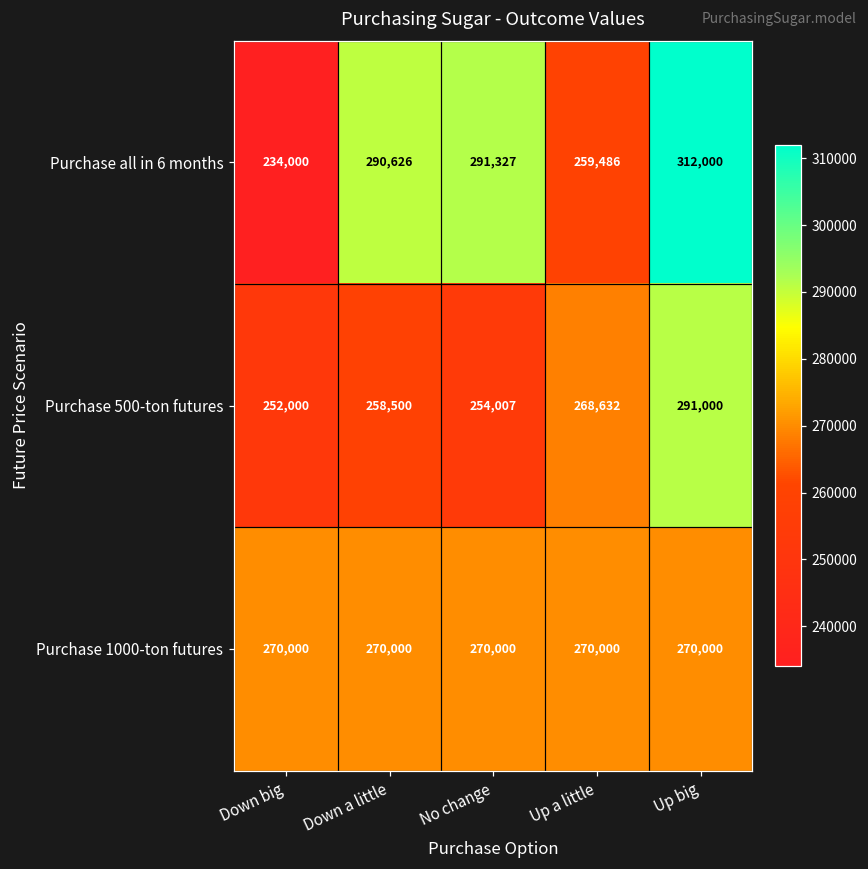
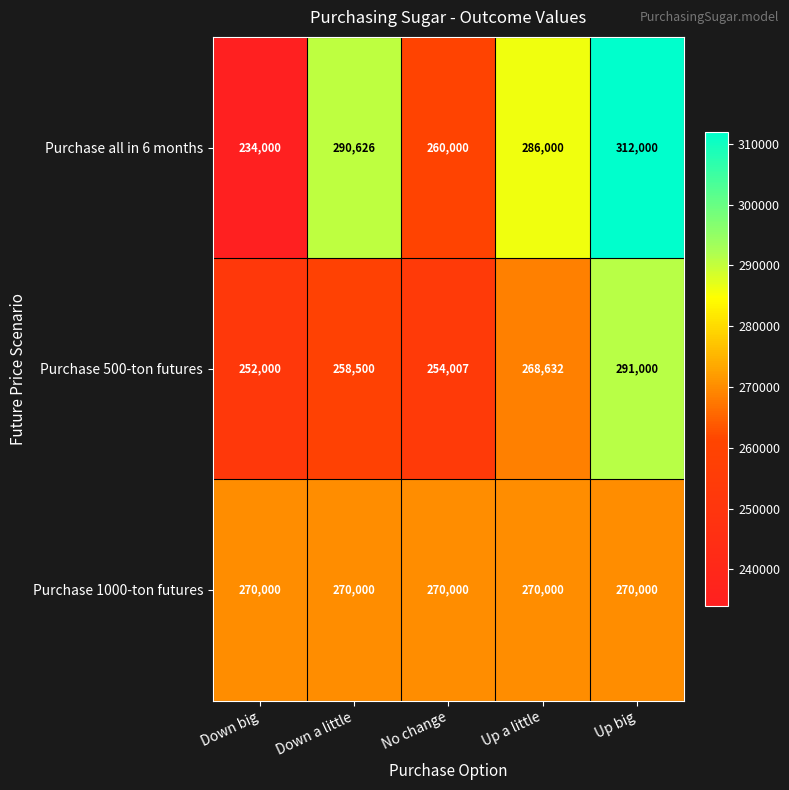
Purchase all in 6 months, No change: 291,327 -> 260,000
Purchase all in 6 months, Up a little: 259,486 -> 286,000
